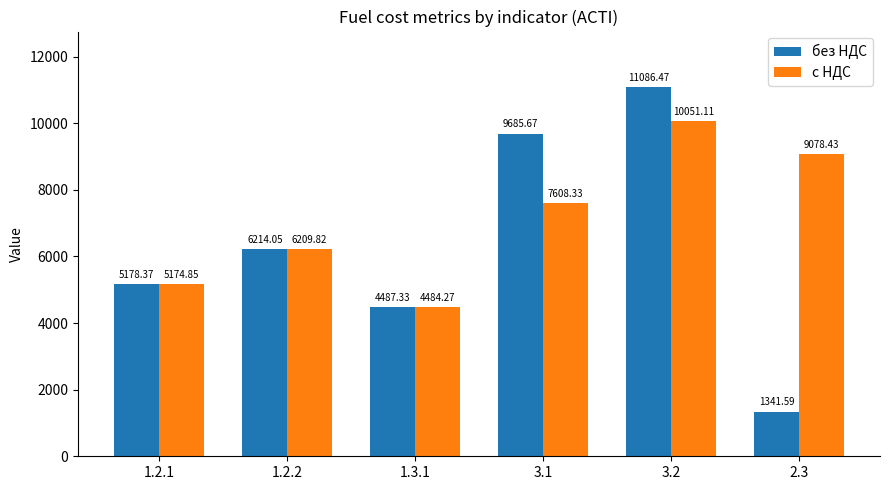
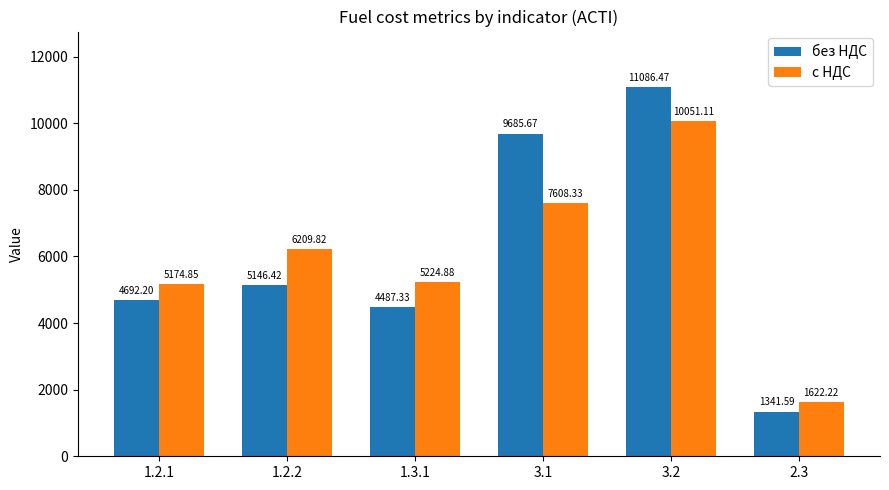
без НДС, 1.2.1: 5178.37 -> 4692.20
без НДС, 1.2.2: 6214.05 -> 5146.42
с НДС, 1.3.1: 4484.27 -> 5224.88
с НДС, 2.3: 9078.43 -> 1622.22
